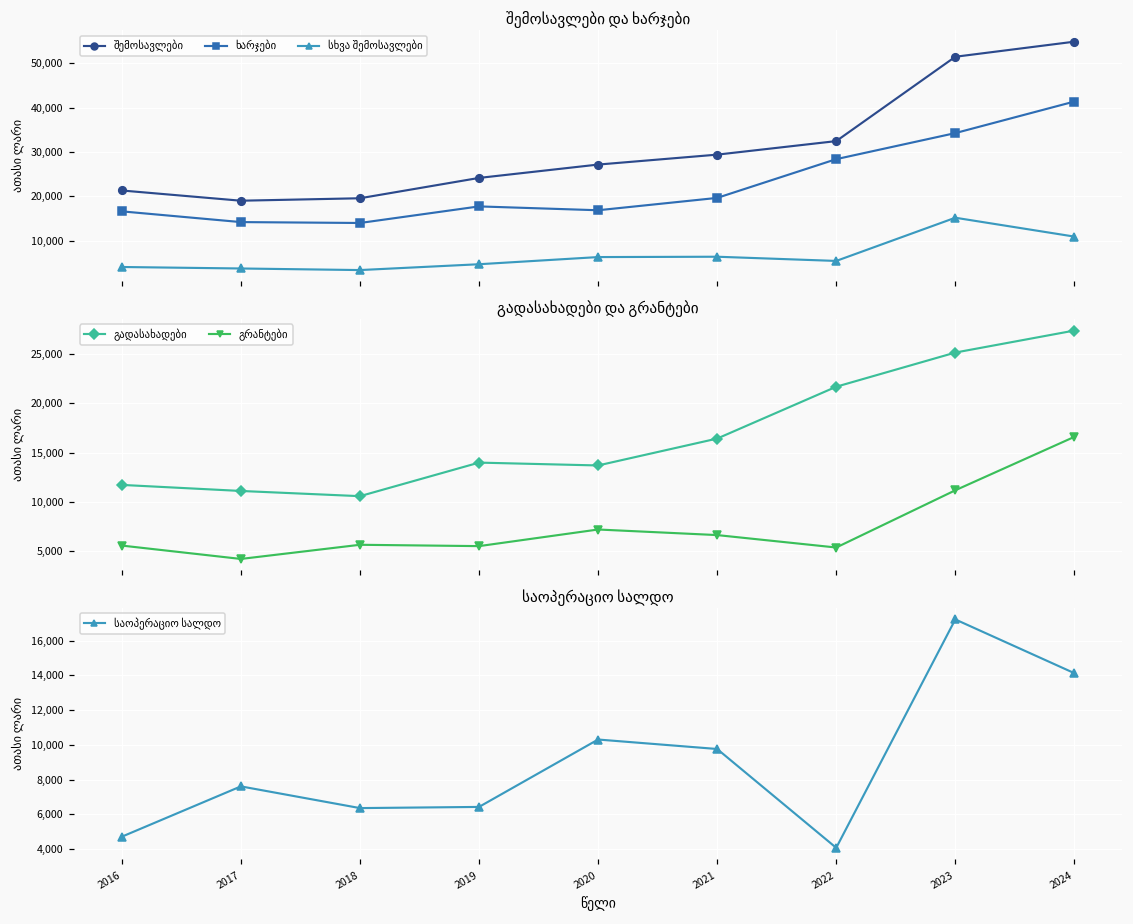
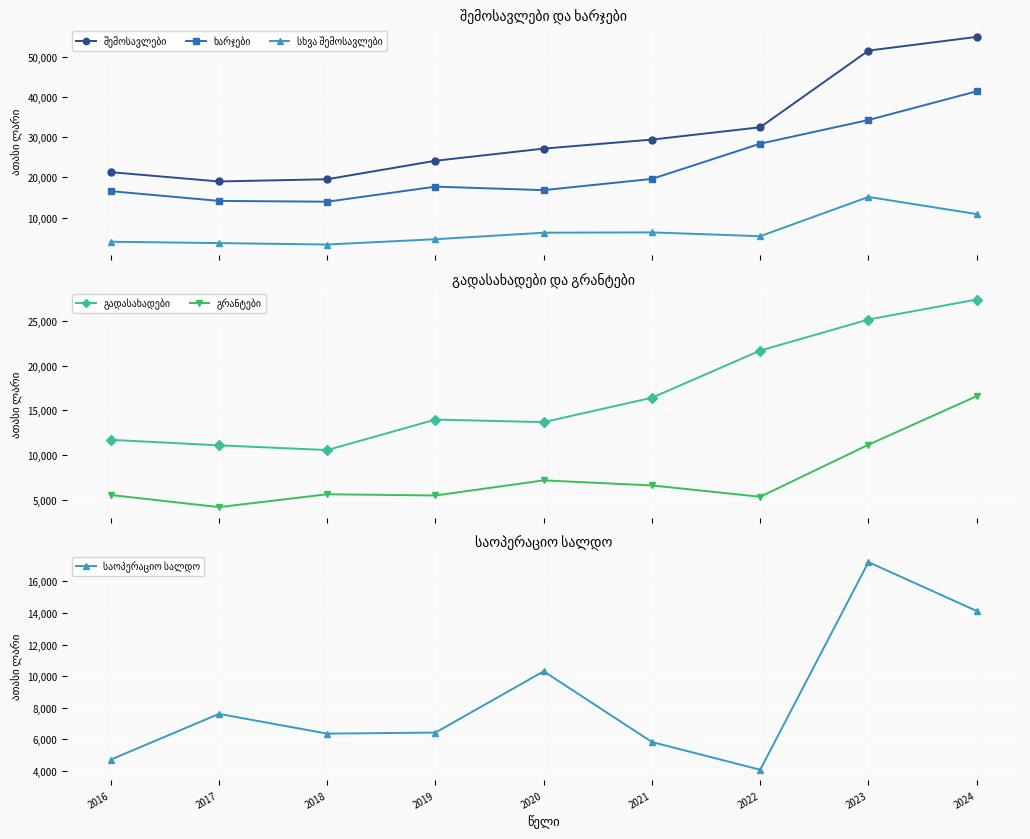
საოპერაციო სალდო, 2021: 9,800 -> 5,800
